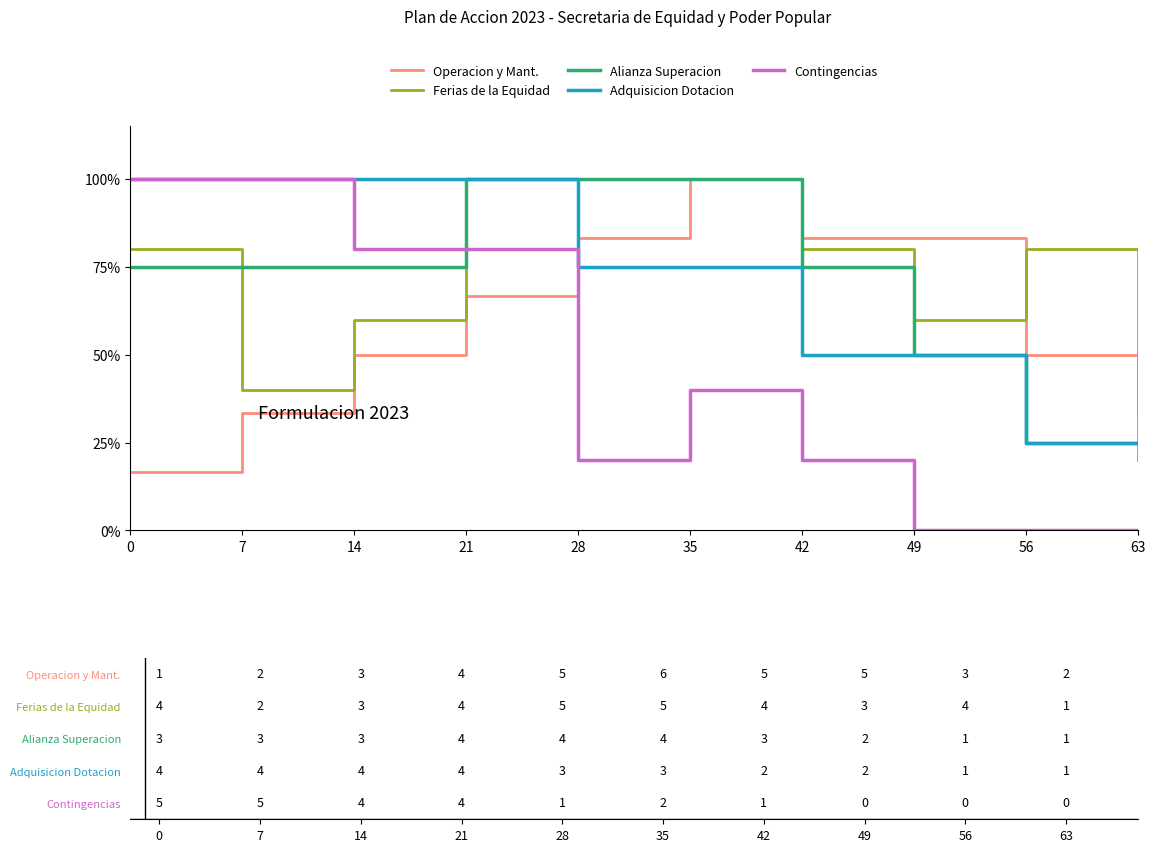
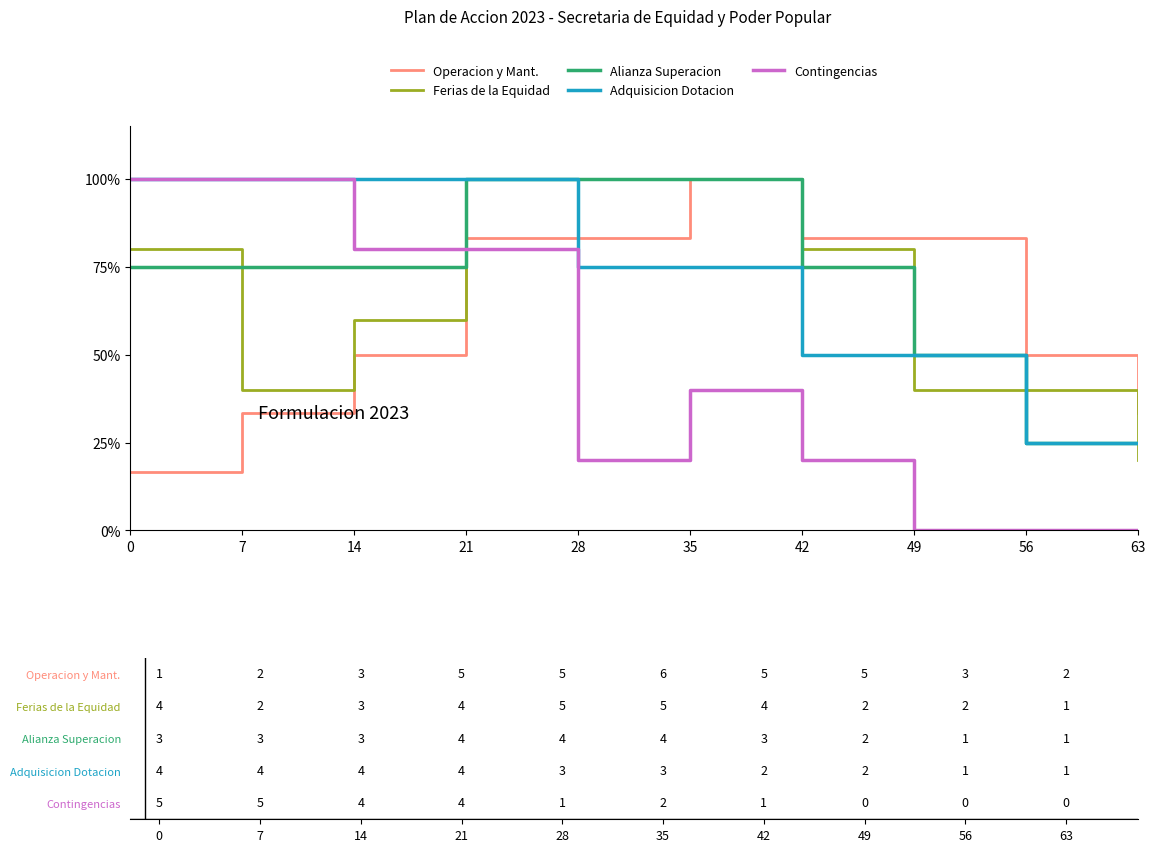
Operacion y Mant., 21: 4 -> 5
Ferias de la Equidad, 49: 3 -> 2
Ferias de la Equidad, 56: 4 -> 2
